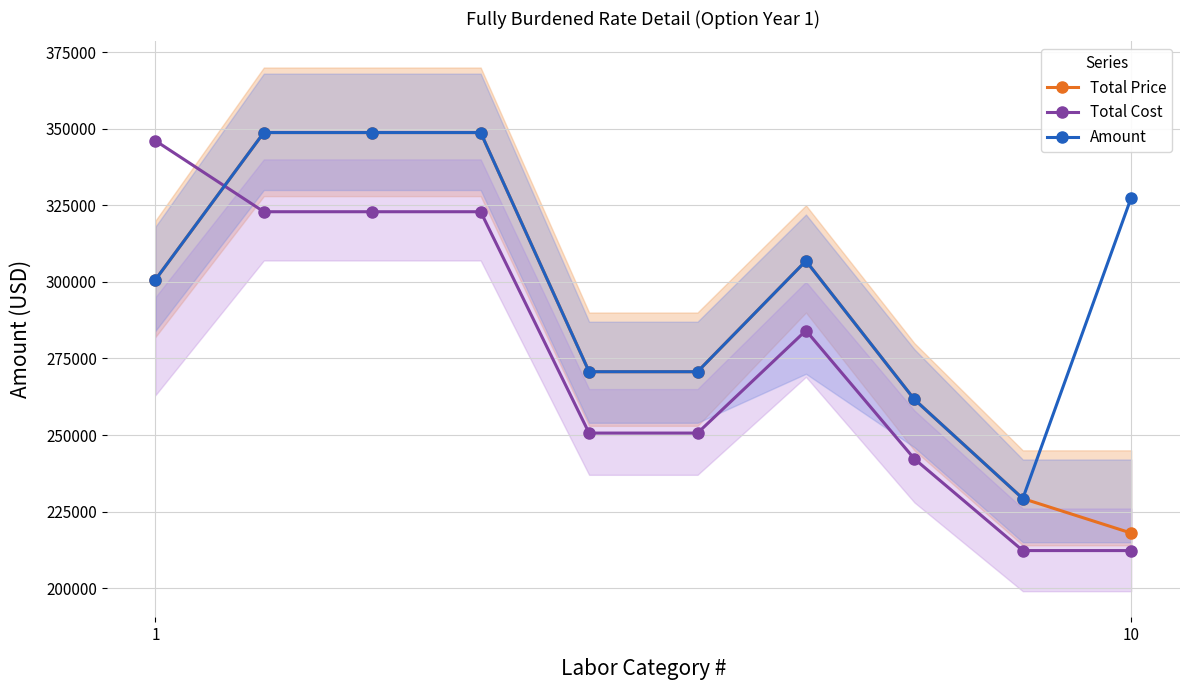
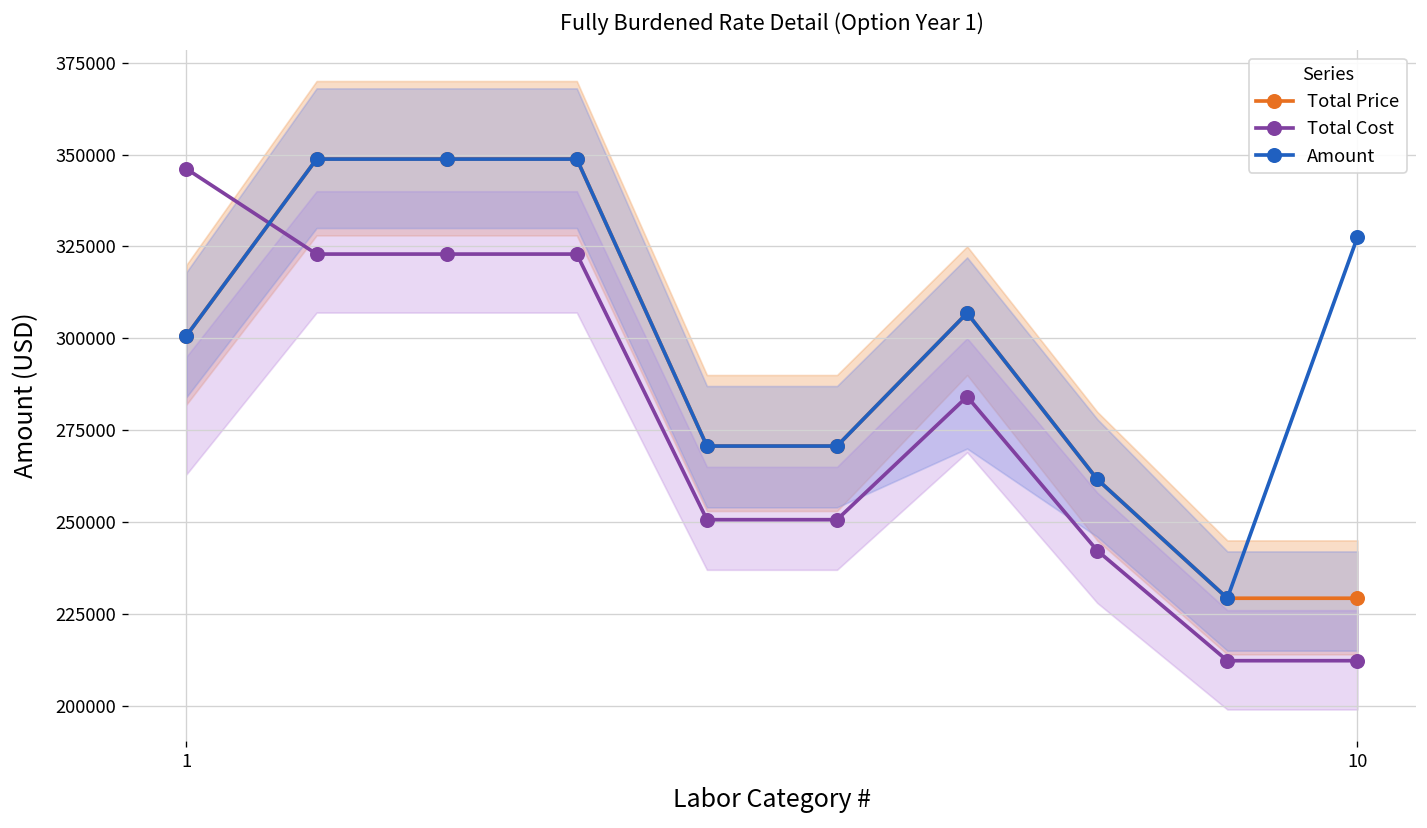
Total Price, 10: 218000 -> 229000
